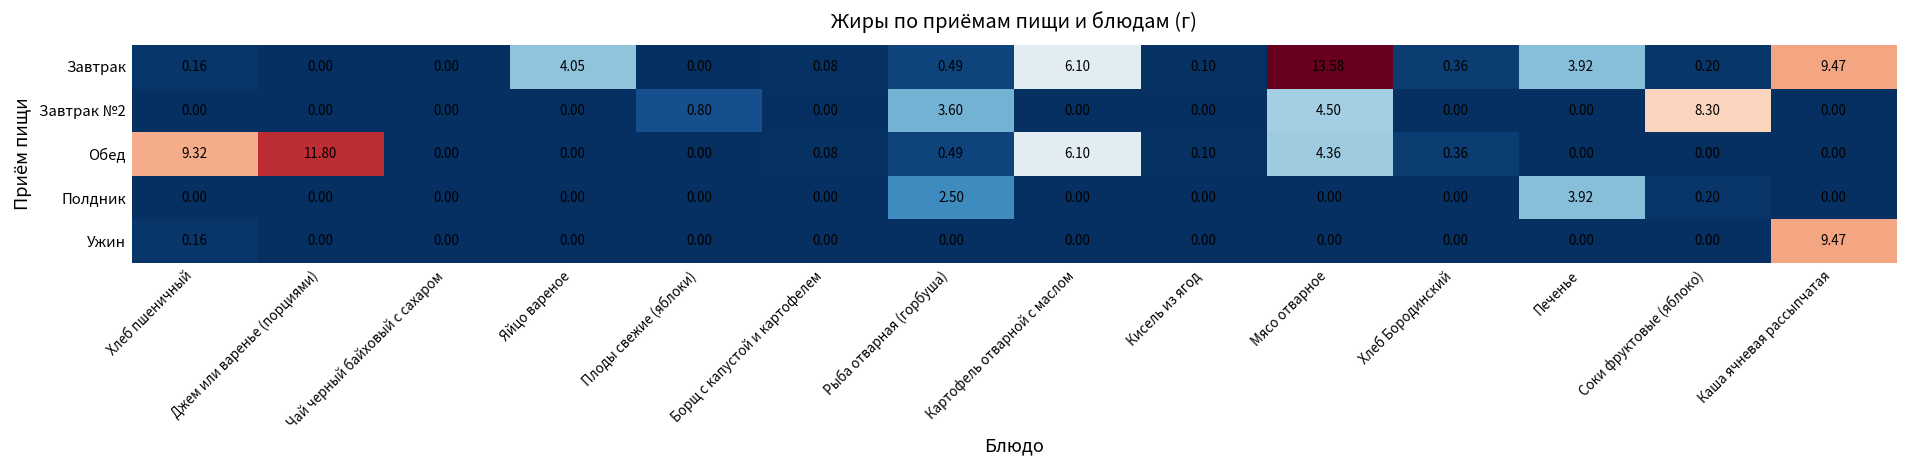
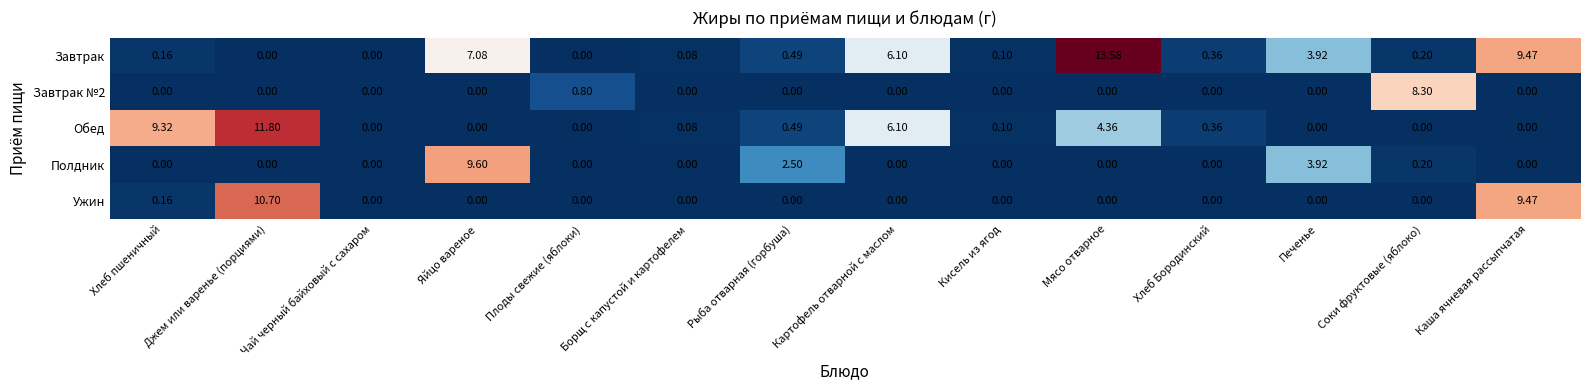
Завтрак, Яйцо вареное: 4.05 -> 7.08
Завтрак №2, Рыба отварная (горбуша): 3.60 -> 0.00
Завтрак №2, Мясо отварное: 4.50 -> 0.00
Полдник, Яйцо вареное: 0.00 -> 9.60
Ужин, Джем или варенье (порциями): 0.00 -> 10.70
